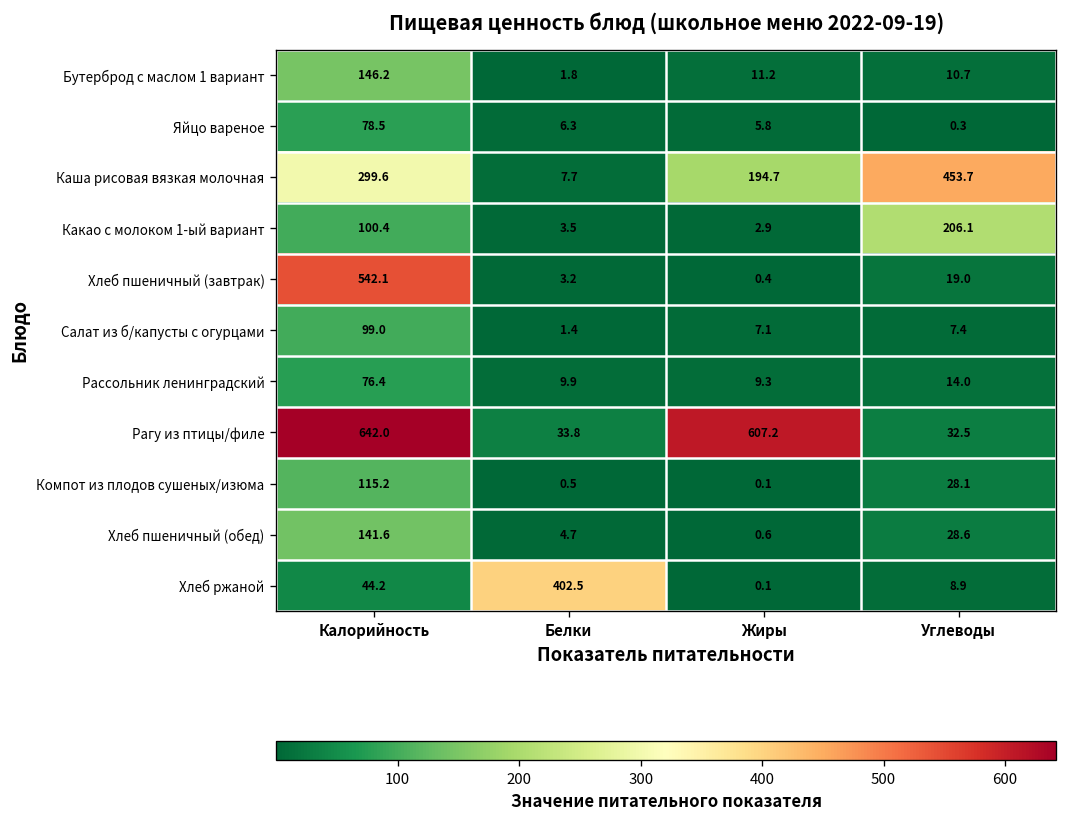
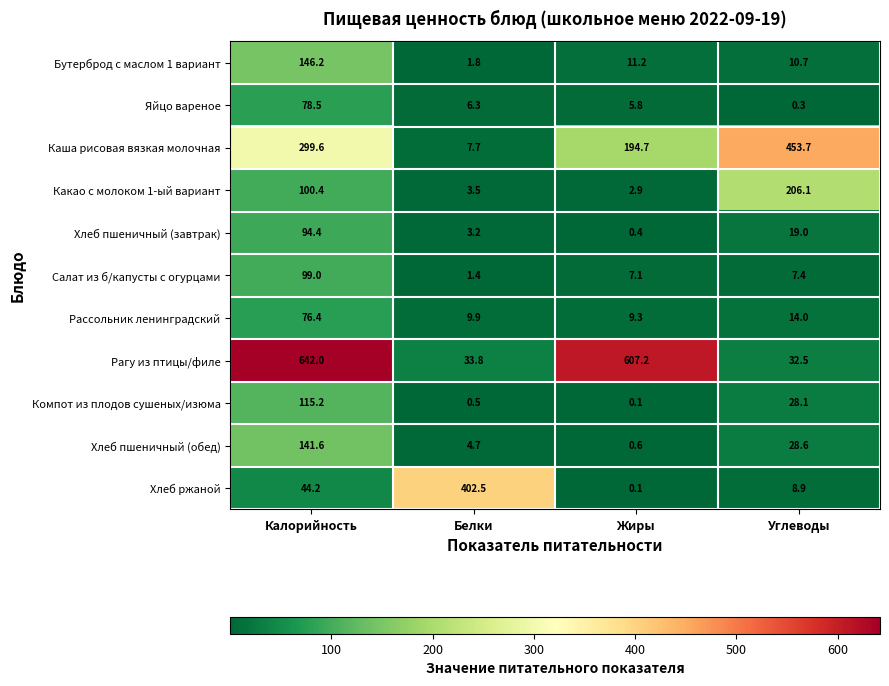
Хлеб пшеничный (завтрак), Калорийность: 542.1 -> 94.4
